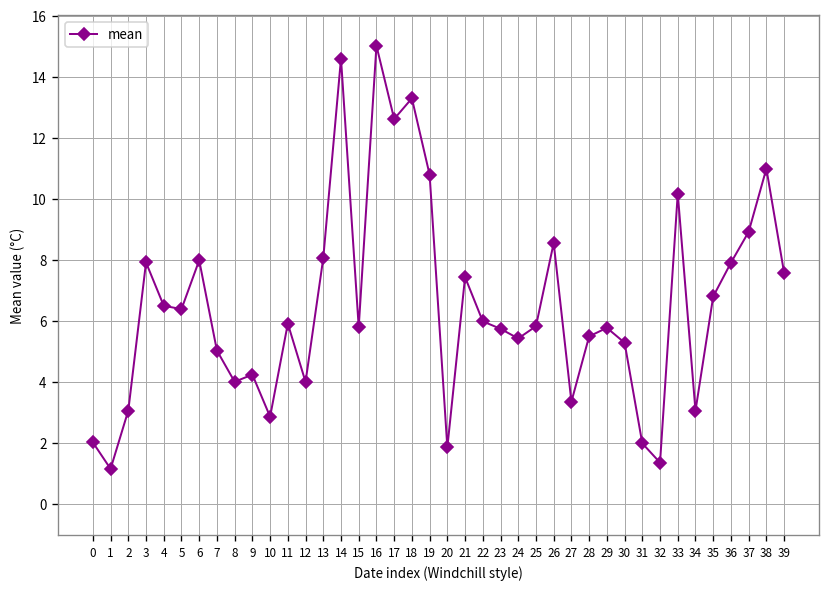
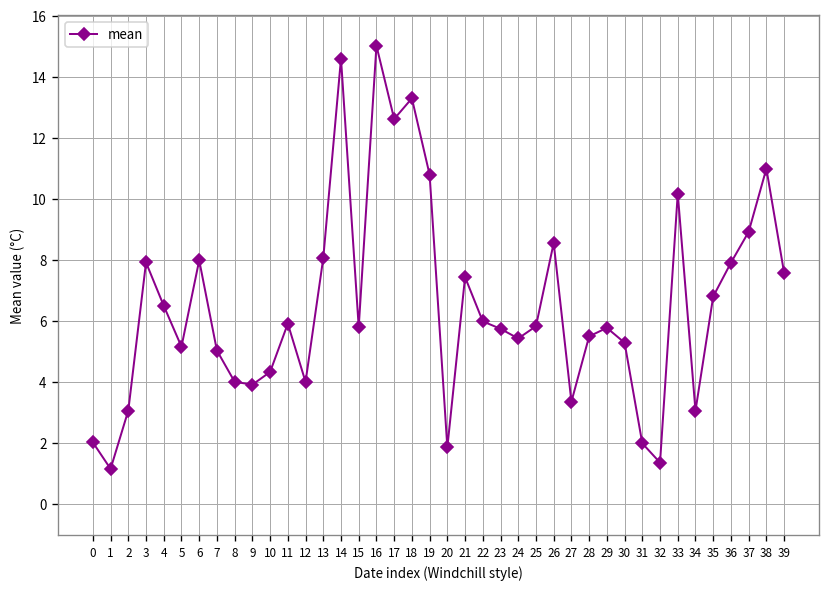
5: 6.4 -> 5.2
9: 4.2 -> 3.9
10: 2.9 -> 4.3
